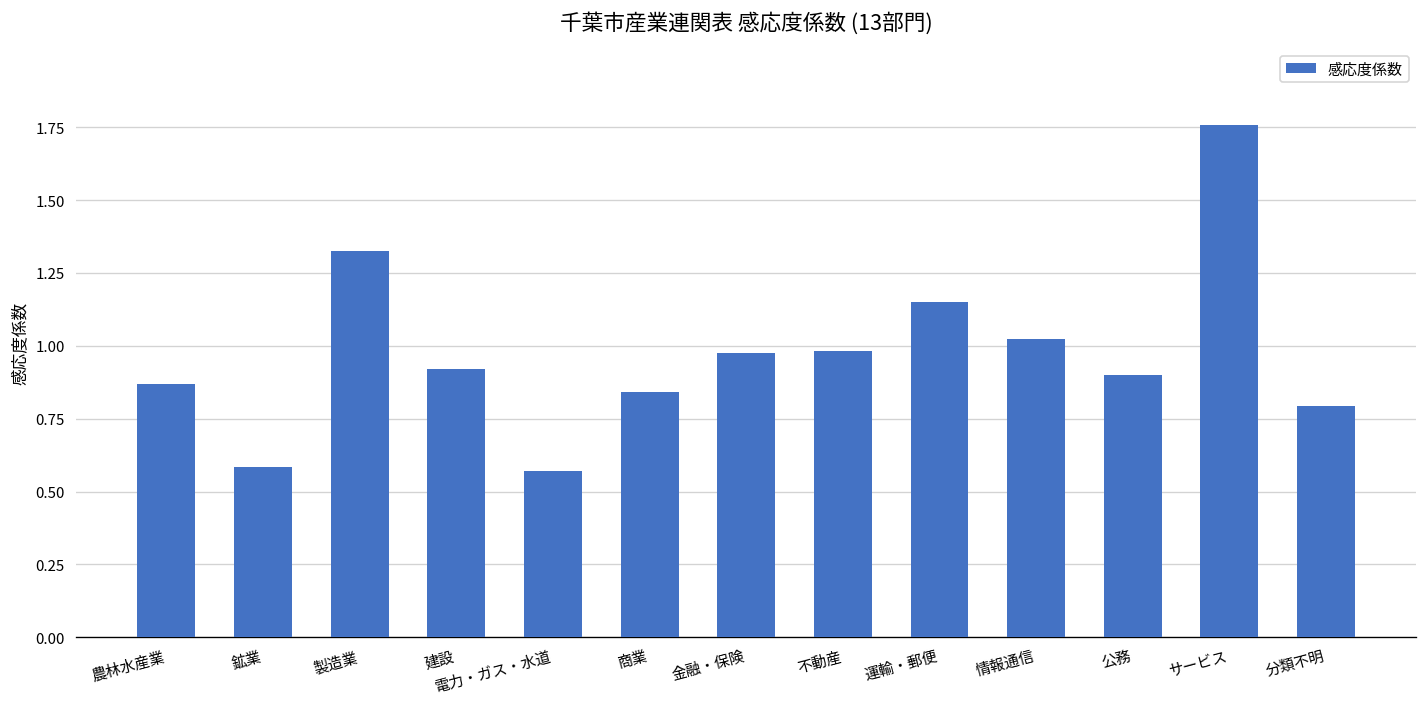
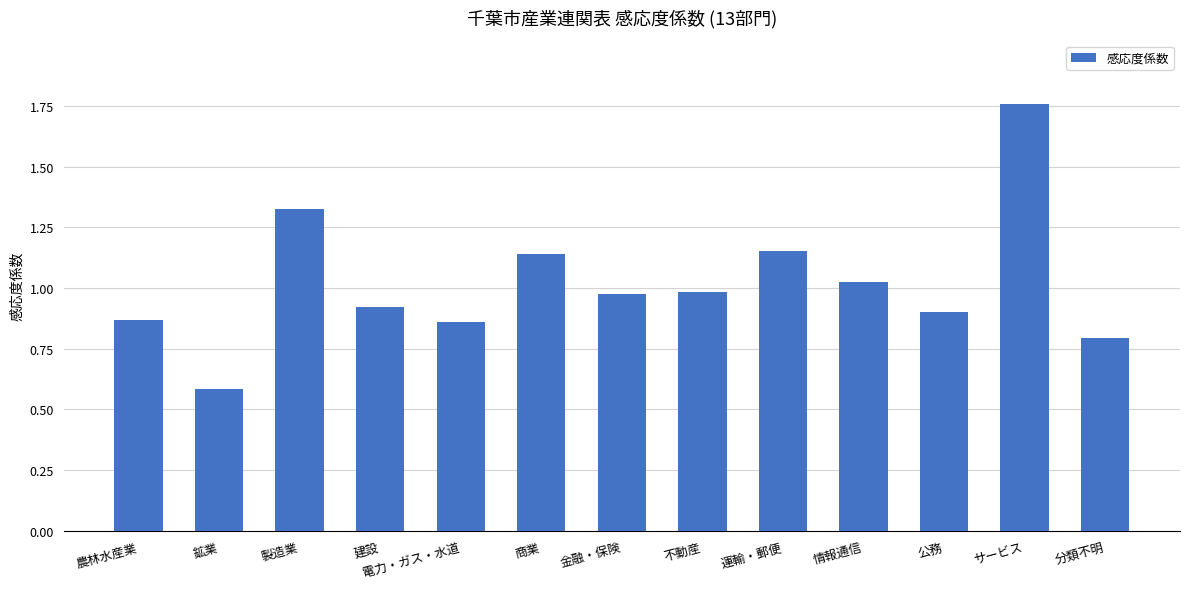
電力・ガス・水道: 0.57 -> 0.86
商業: 0.84 -> 1.14
